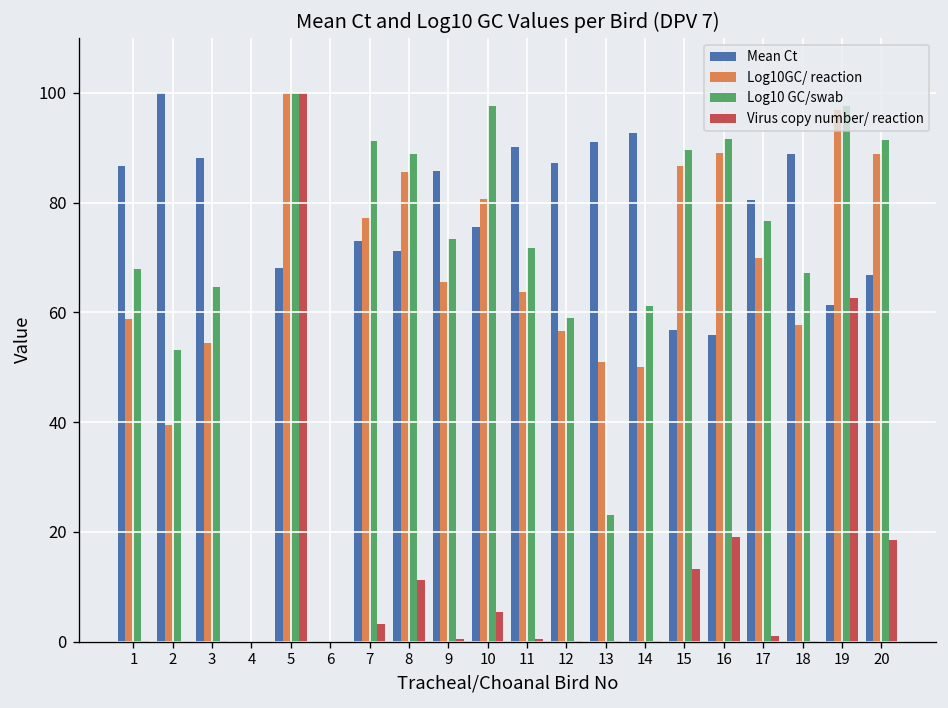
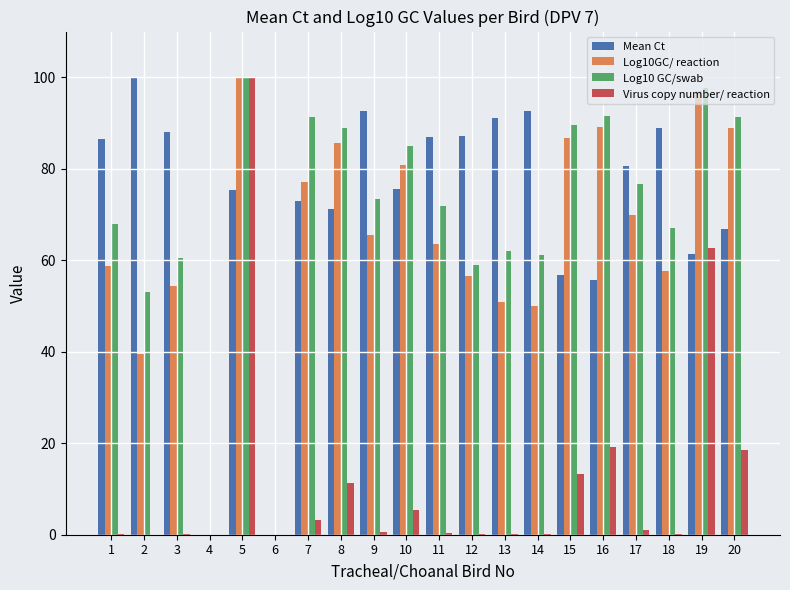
Log10 GC/swab, 3: 65 -> 61
Mean Ct, 5: 68 -> 75
Mean Ct, 9: 86 -> 93
Log10 GC/swab, 10: 98 -> 85
Mean Ct, 11: 90 -> 87
Log10 GC/swab, 13: 23 -> 62
